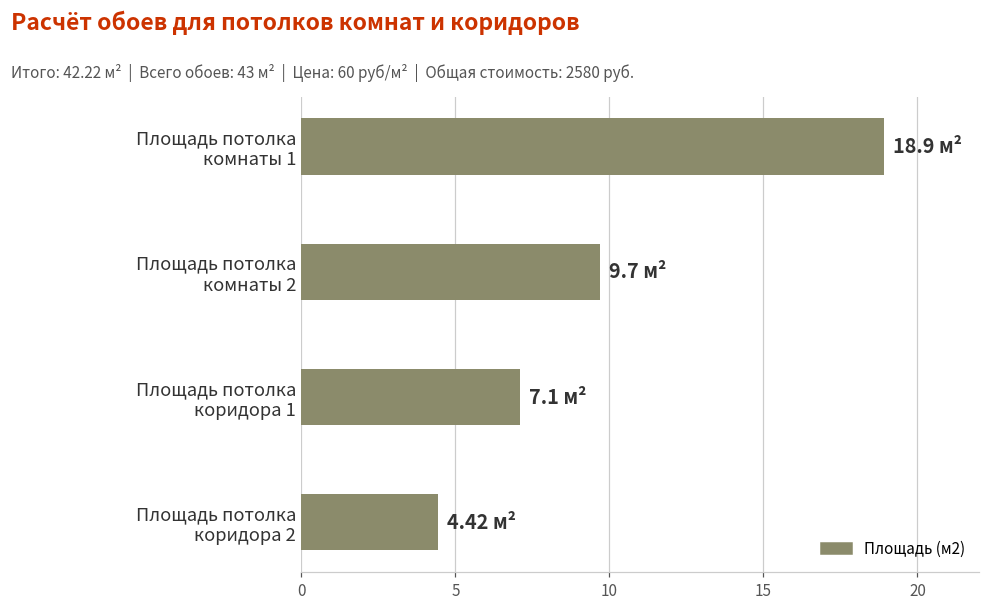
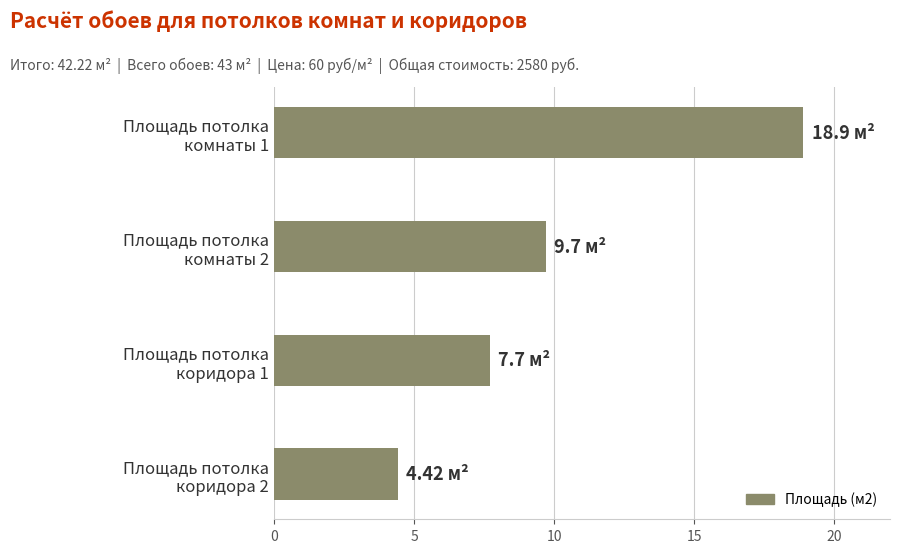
Площадь потолка коридора 1: 7.1 -> 7.7
